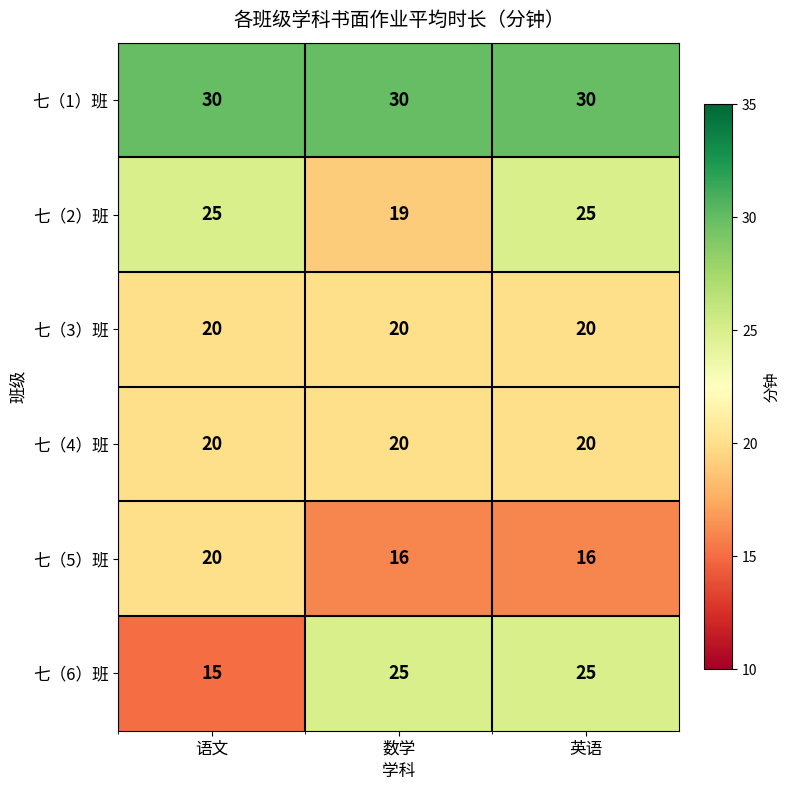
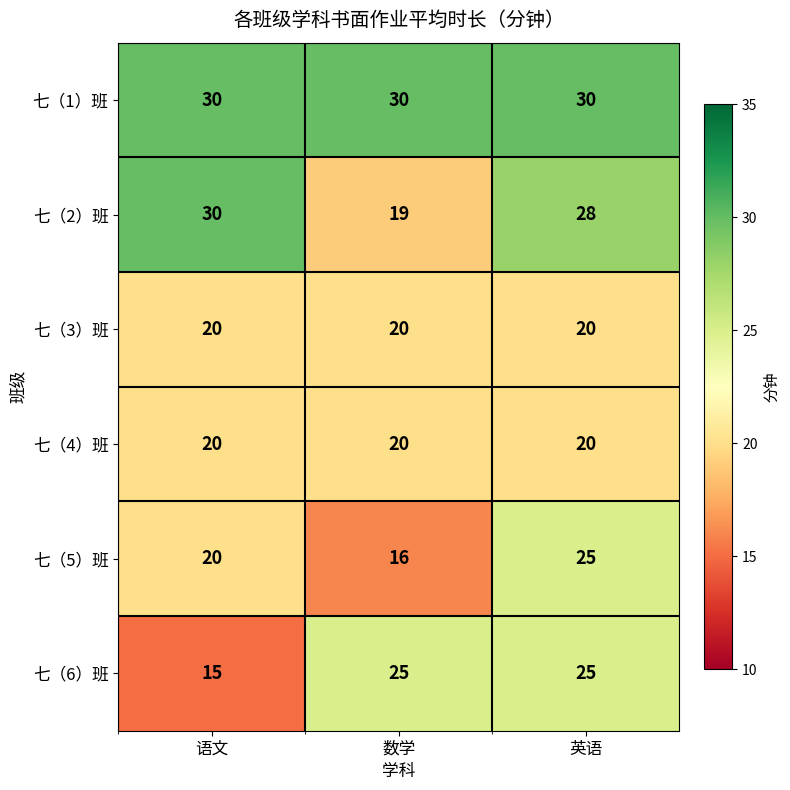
七（2）班, 语文: 25 -> 30
七（2）班, 英语: 25 -> 28
七（5）班, 英语: 16 -> 25
